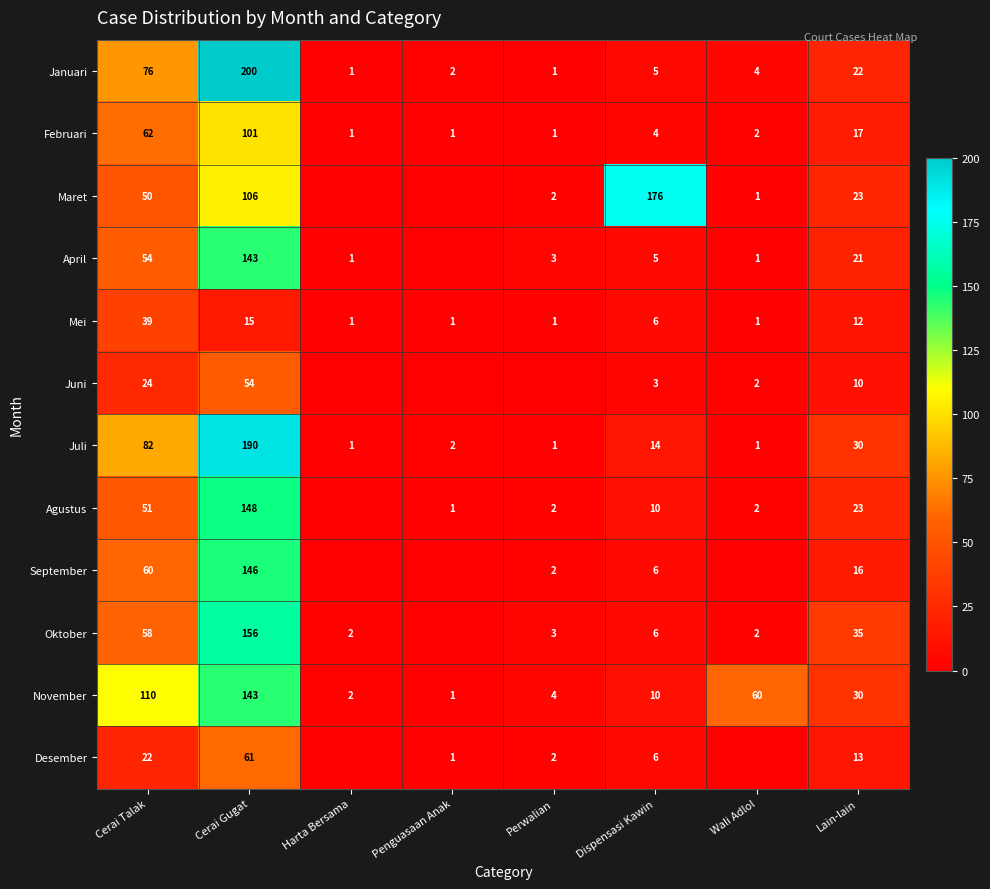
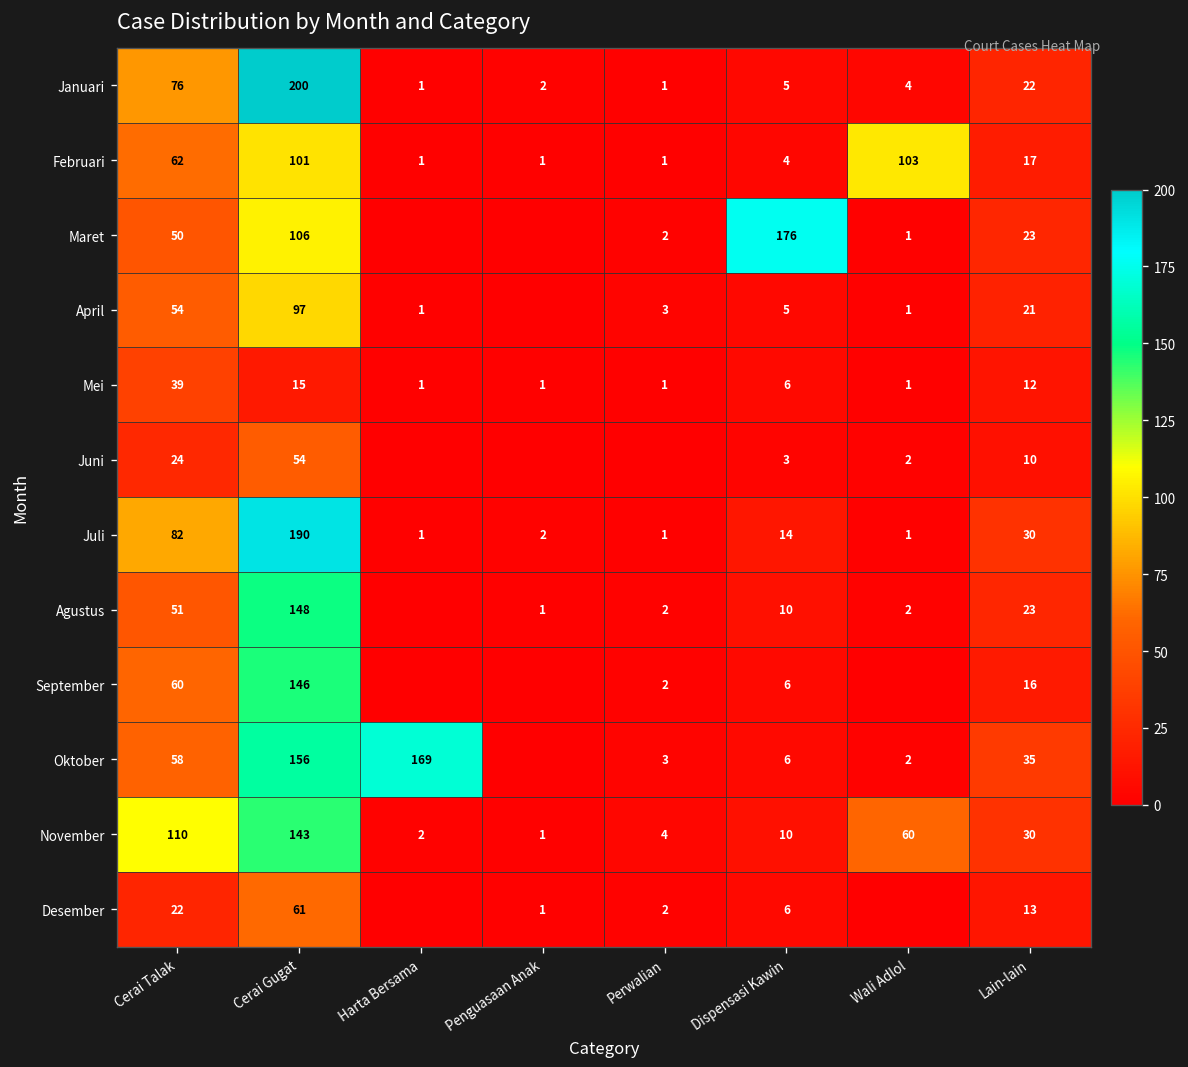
Februari, Wali Adlol: 2 -> 103
April, Cerai Gugat: 143 -> 97
Oktober, Harta Bersama: 2 -> 169
